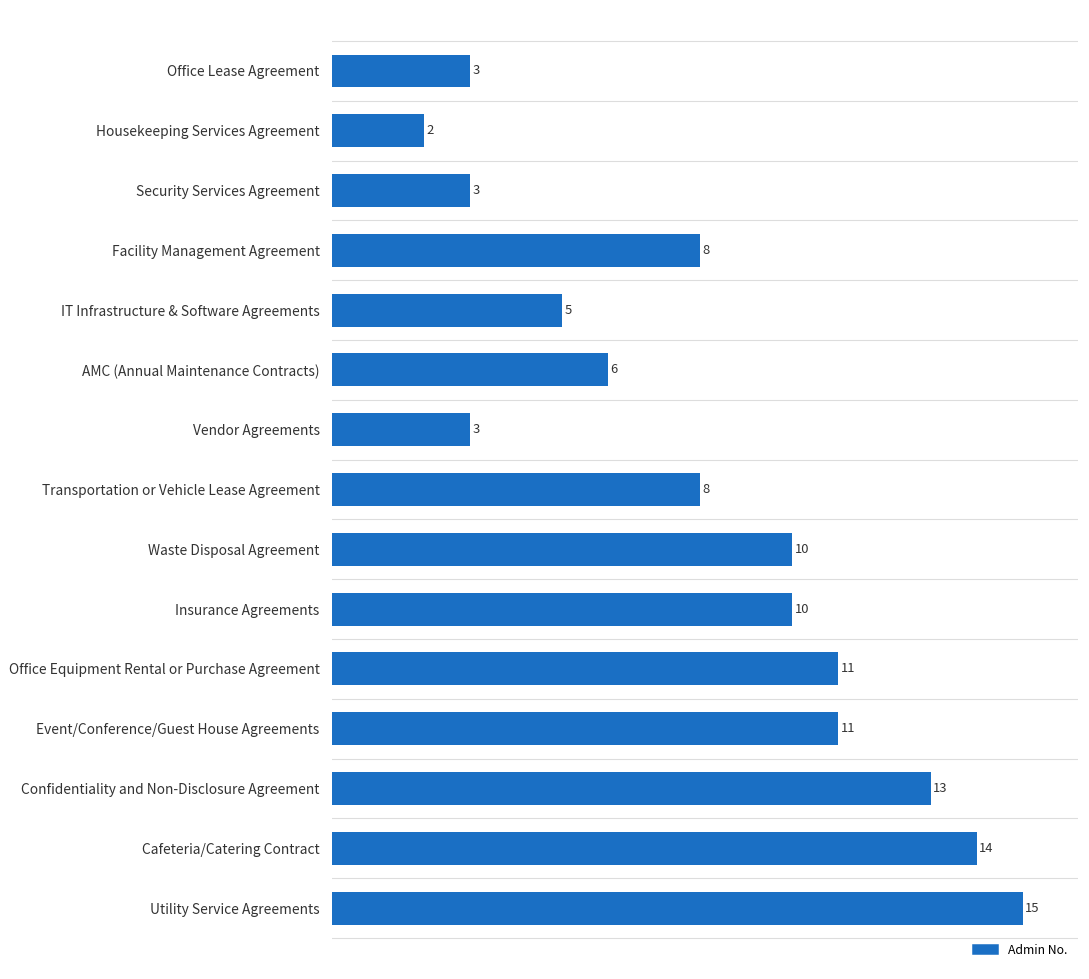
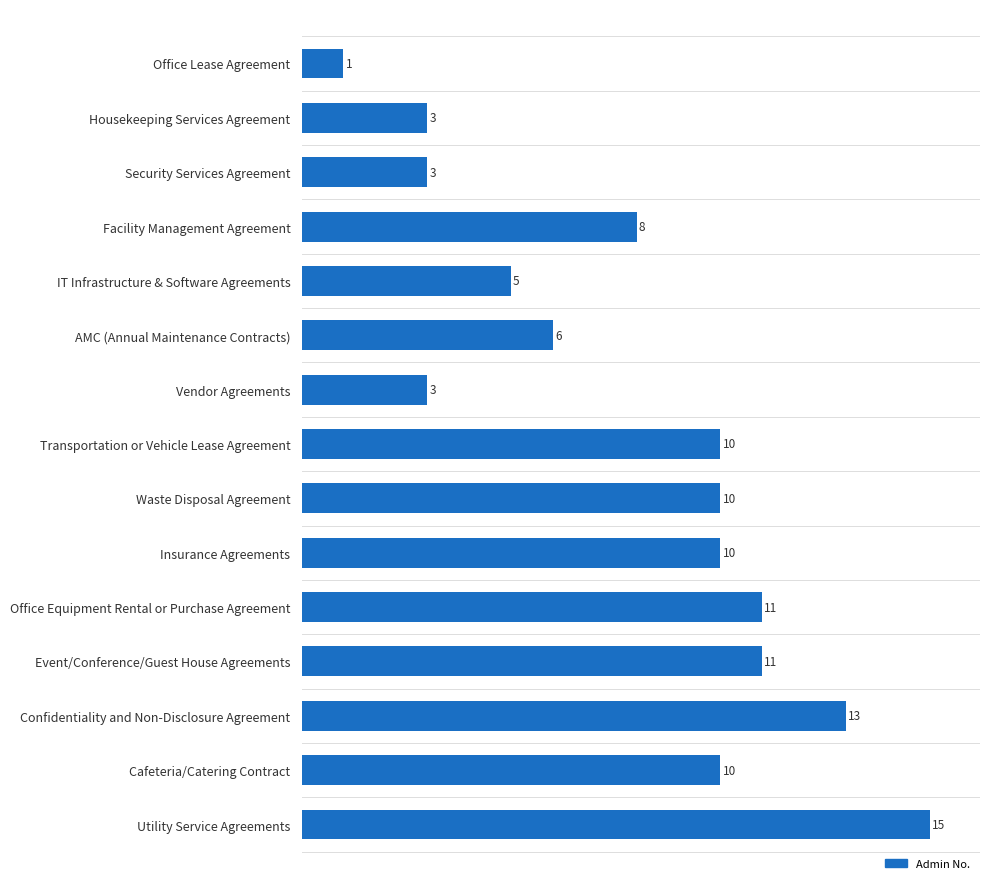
Office Lease Agreement: 3 -> 1
Housekeeping Services Agreement: 2 -> 3
Transportation or Vehicle Lease Agreement: 8 -> 10
Cafeteria/Catering Contract: 14 -> 10
